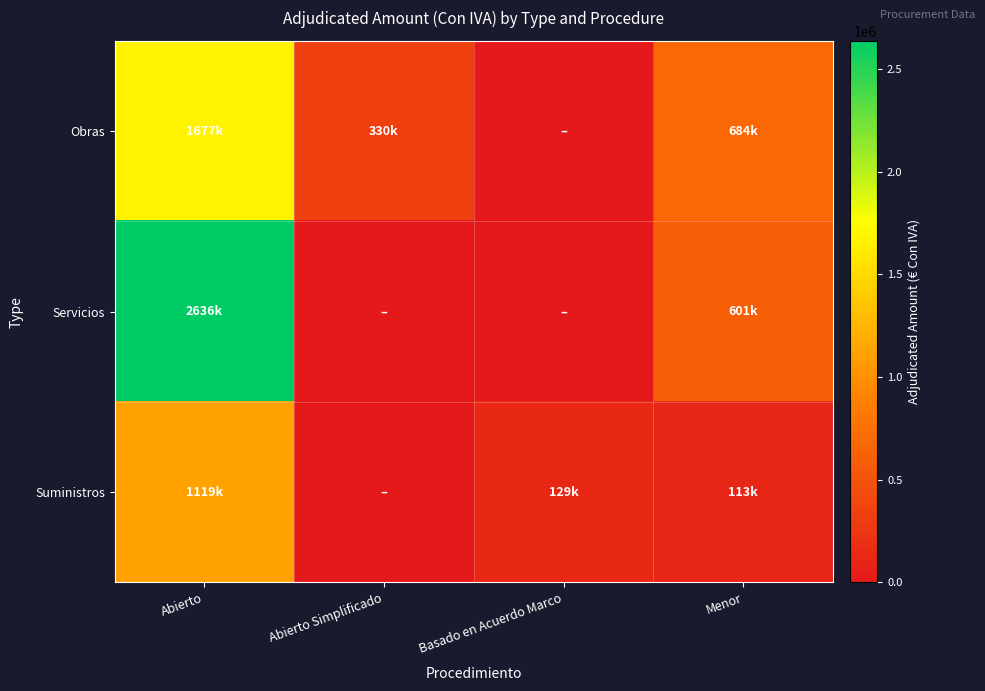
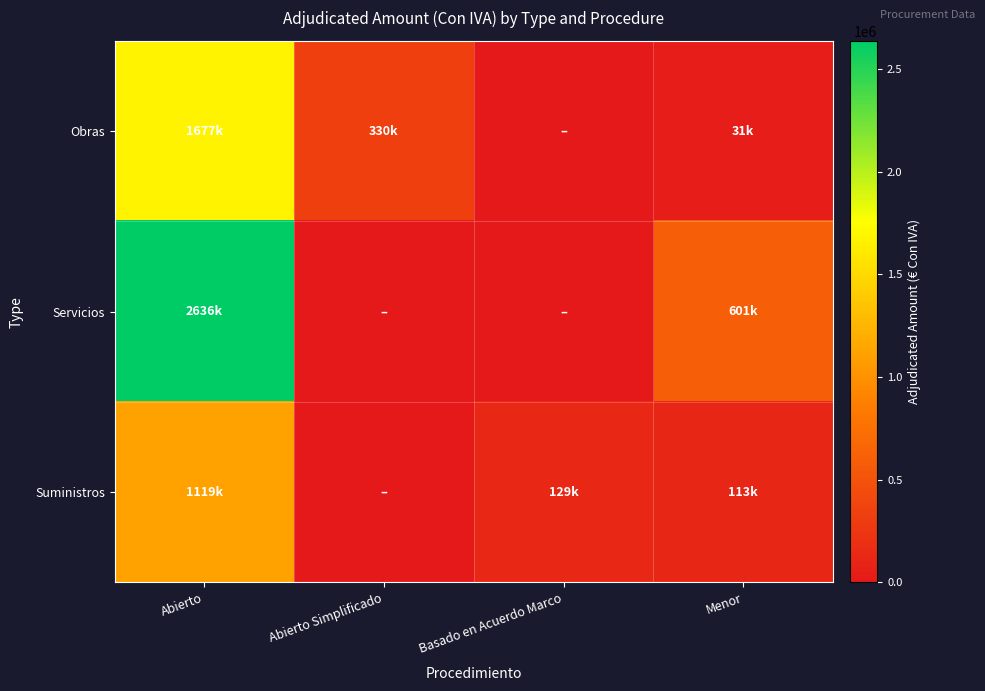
Obras, Menor: 684k -> 31k
